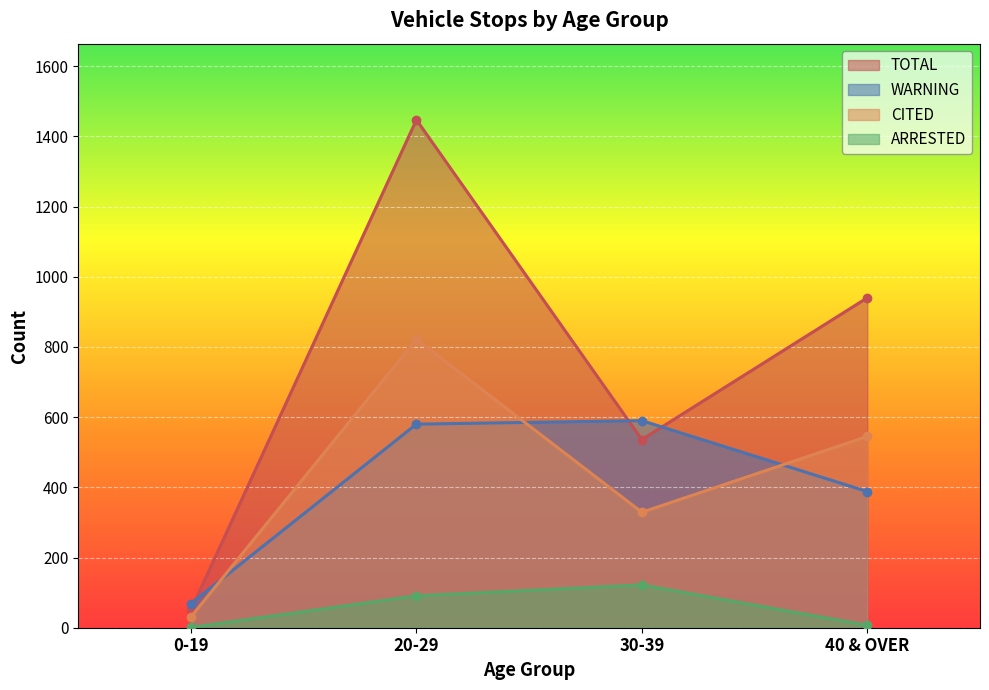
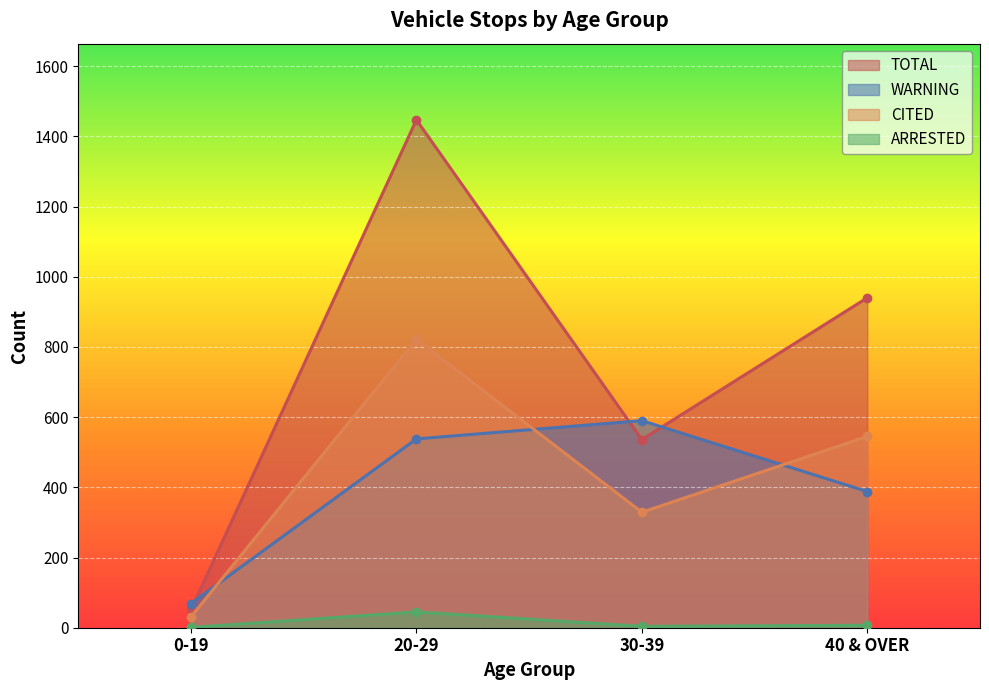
WARNING, 20-29: 580 -> 540
ARRESTED, 20-29: 90 -> 50
ARRESTED, 30-39: 120 -> 0
